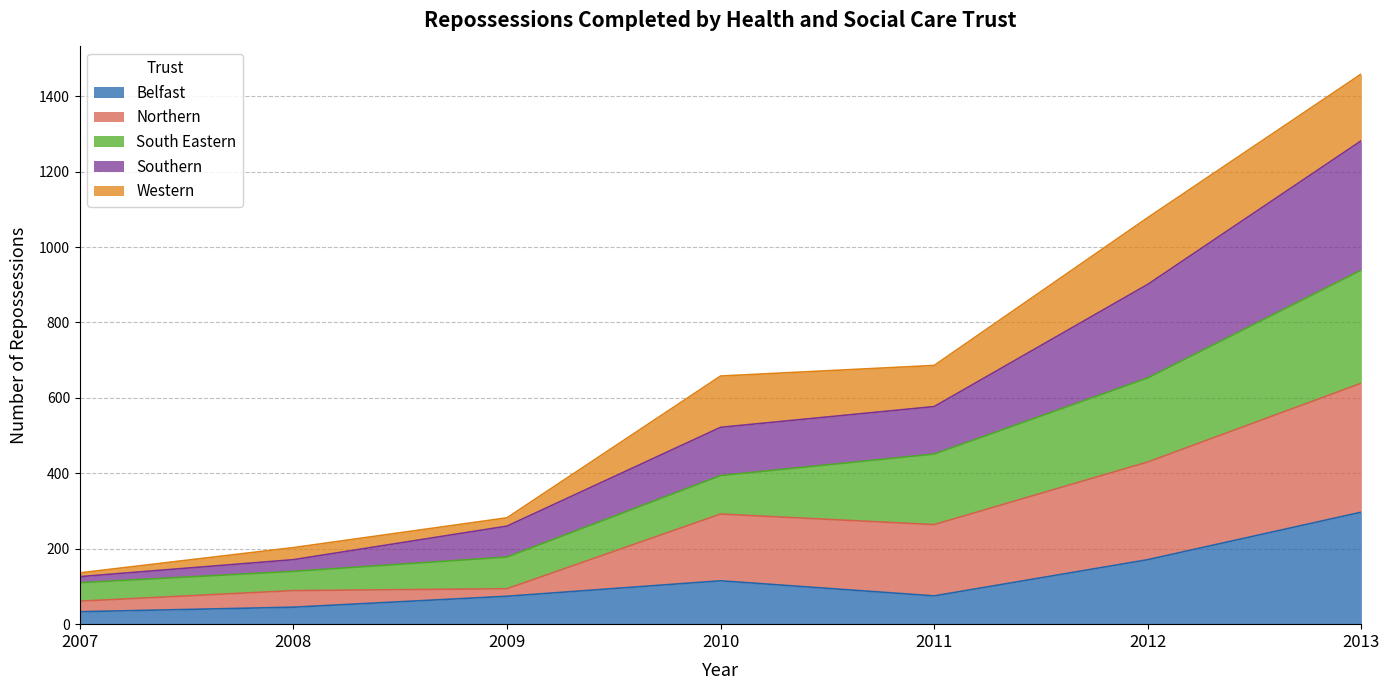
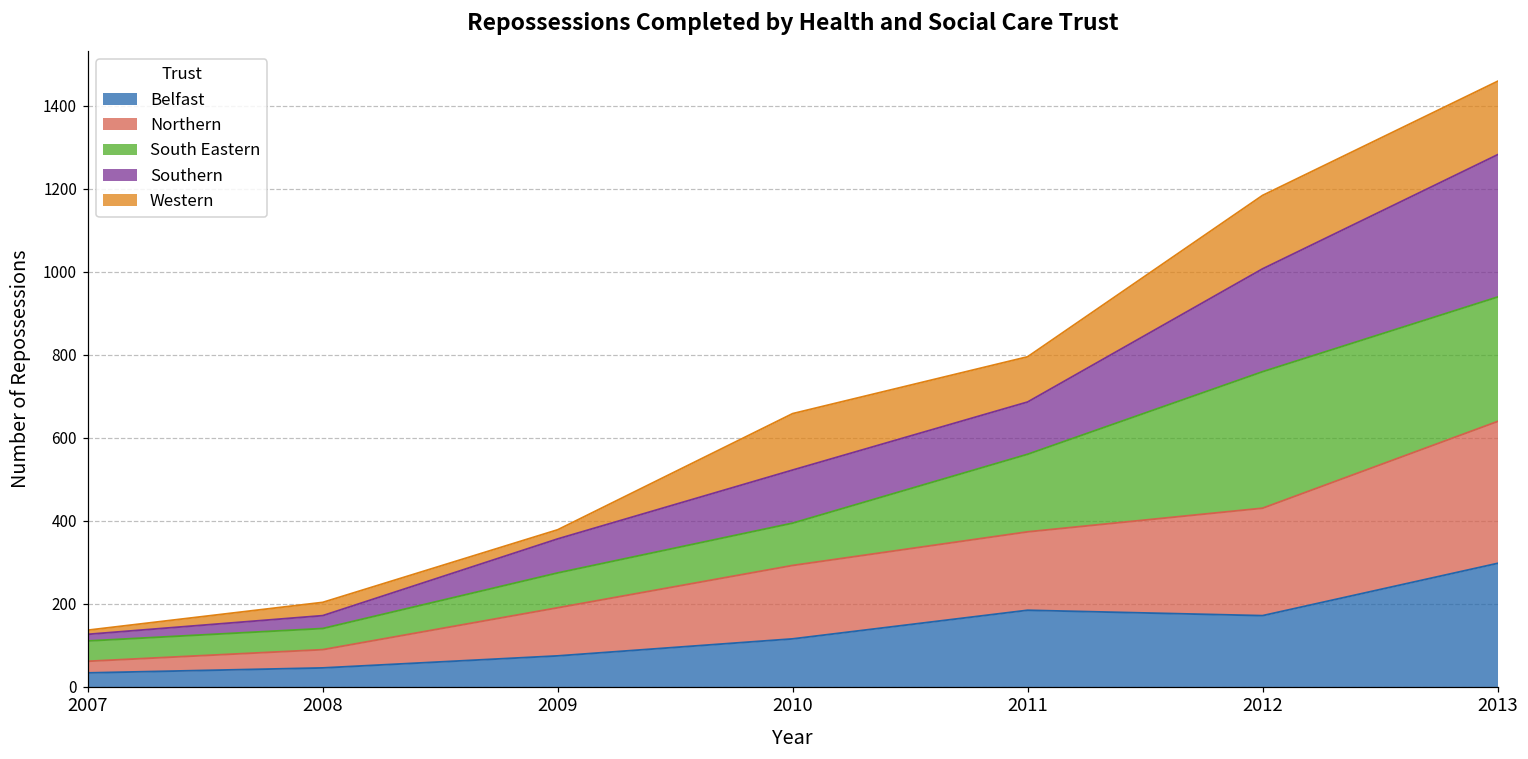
Northern, 2009: 20 -> 120
Belfast, 2011: 80 -> 180
South Eastern, 2012: 220 -> 330
